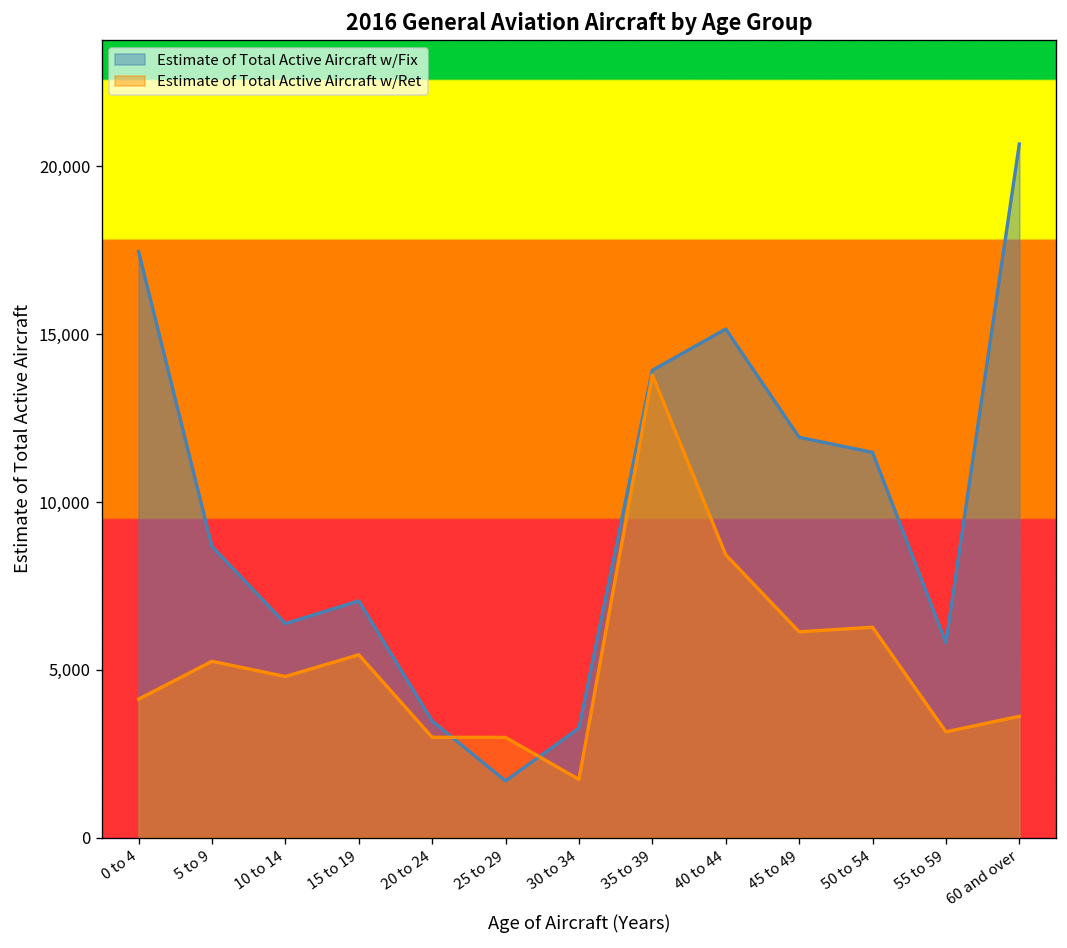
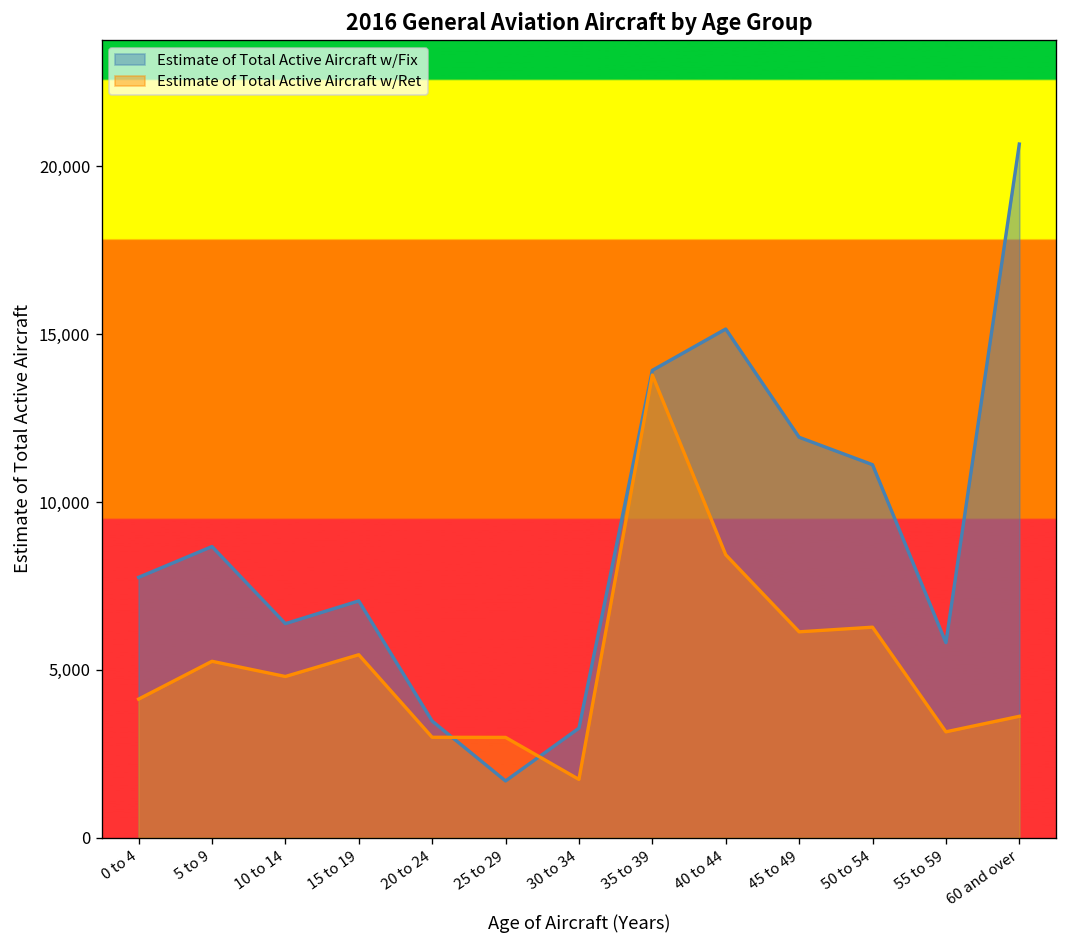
Estimate of Total Active Aircraft w/Fix, 0 to 4: 17,500 -> 7,800
Estimate of Total Active Aircraft w/Fix, 50 to 54: 11,500 -> 11,100
